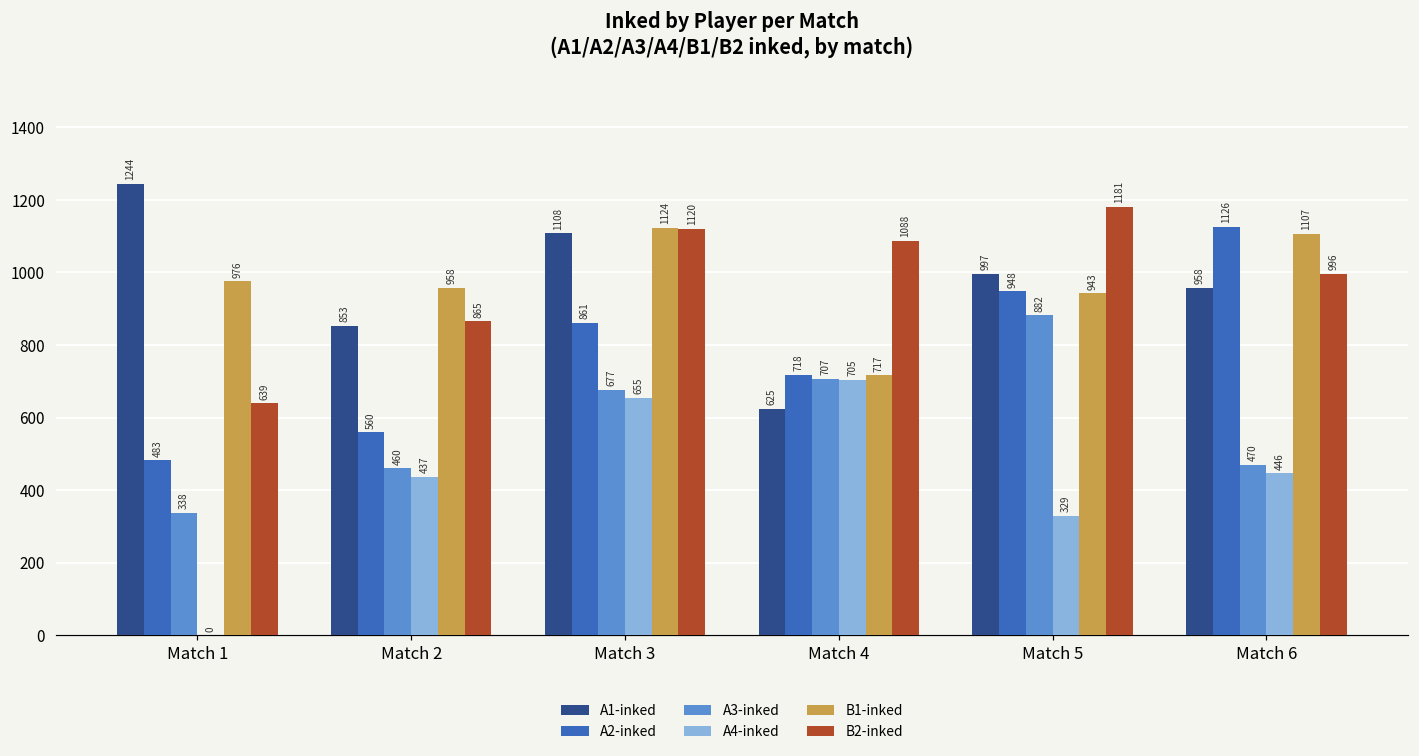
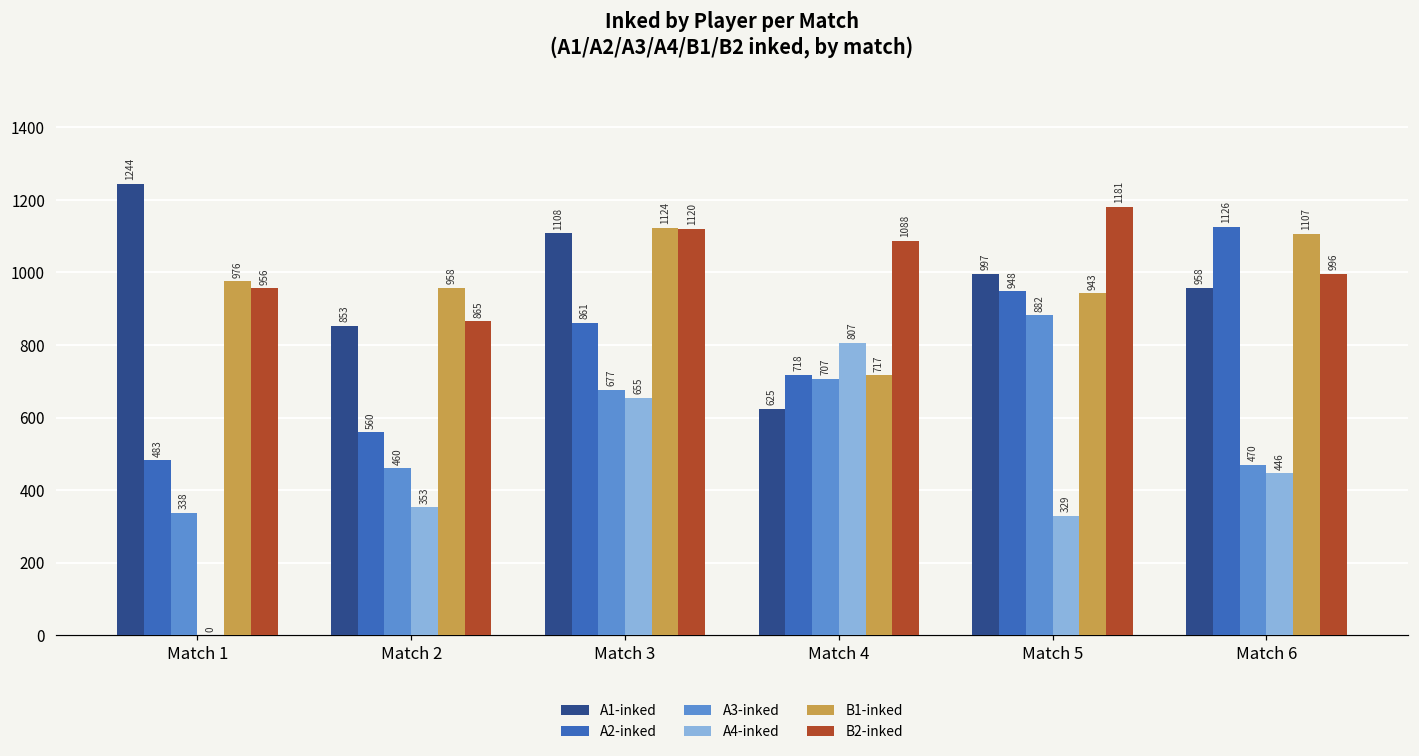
B2-inked, Match 1: 639 -> 956
A4-inked, Match 2: 437 -> 353
A4-inked, Match 4: 705 -> 807
